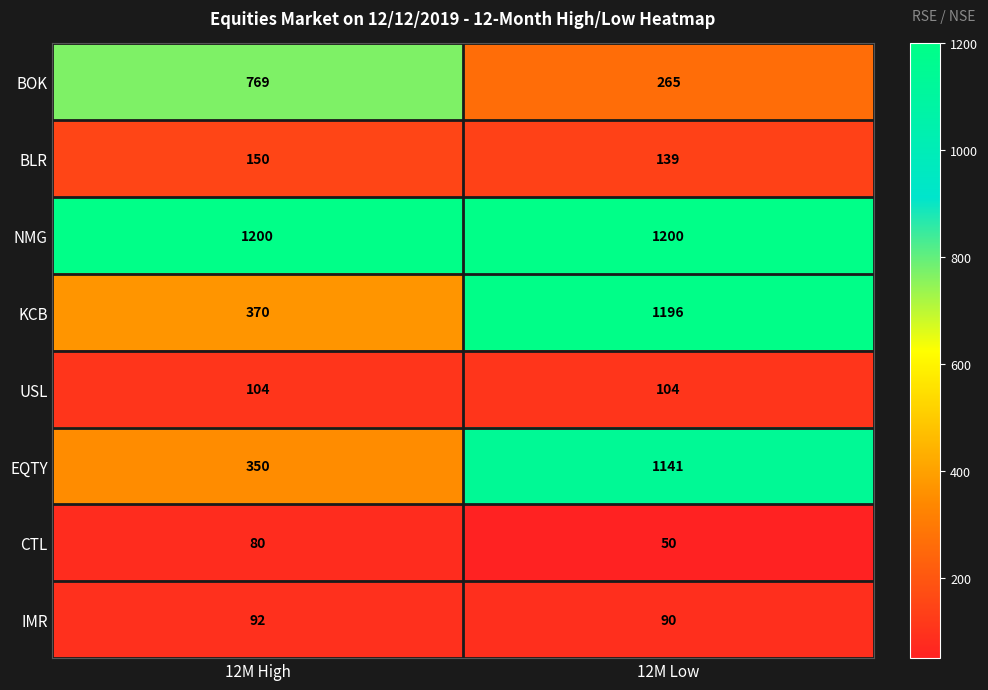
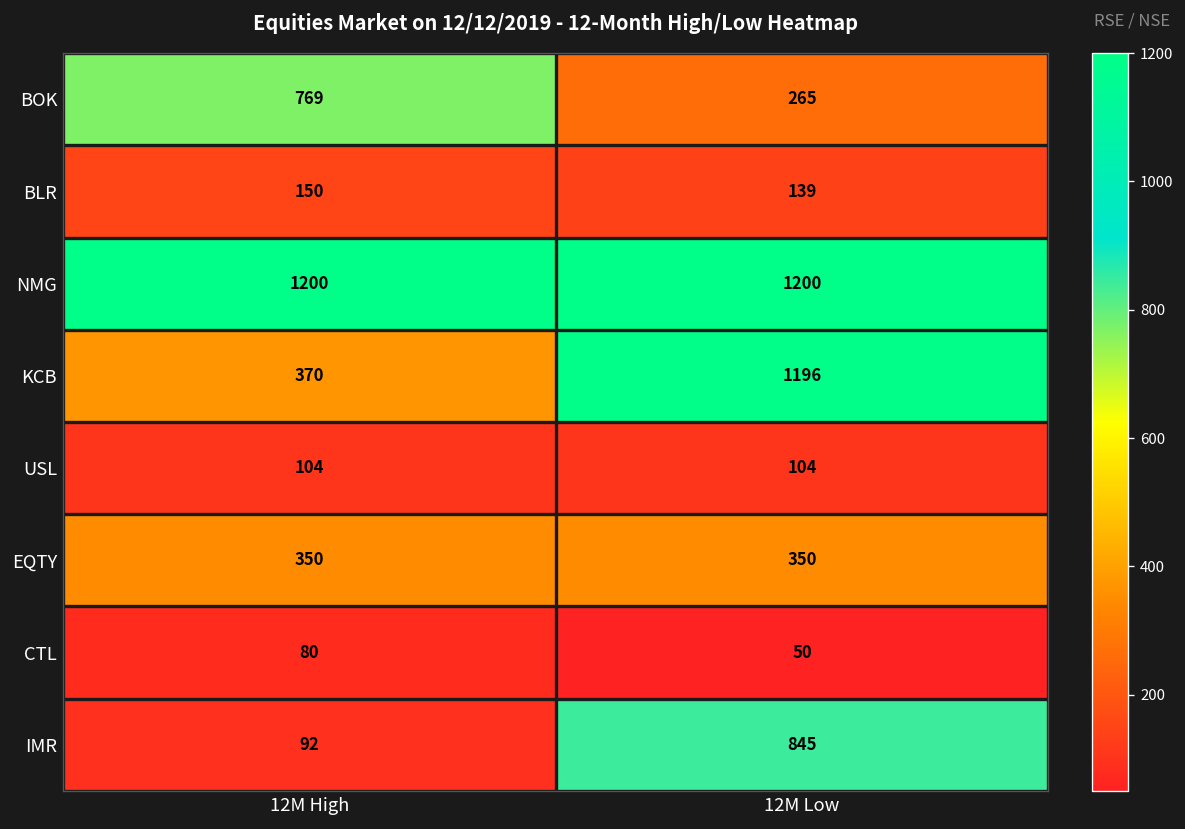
EQTY, 12M Low: 1141 -> 350
IMR, 12M Low: 90 -> 845
